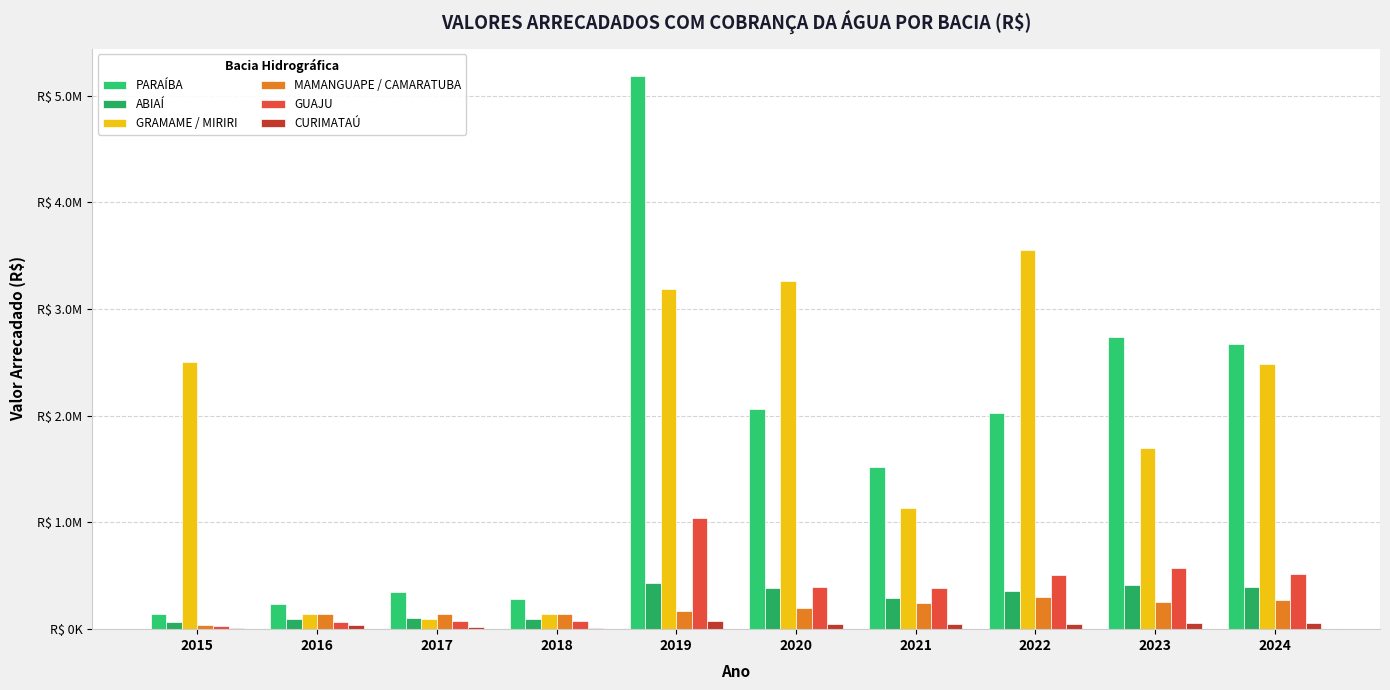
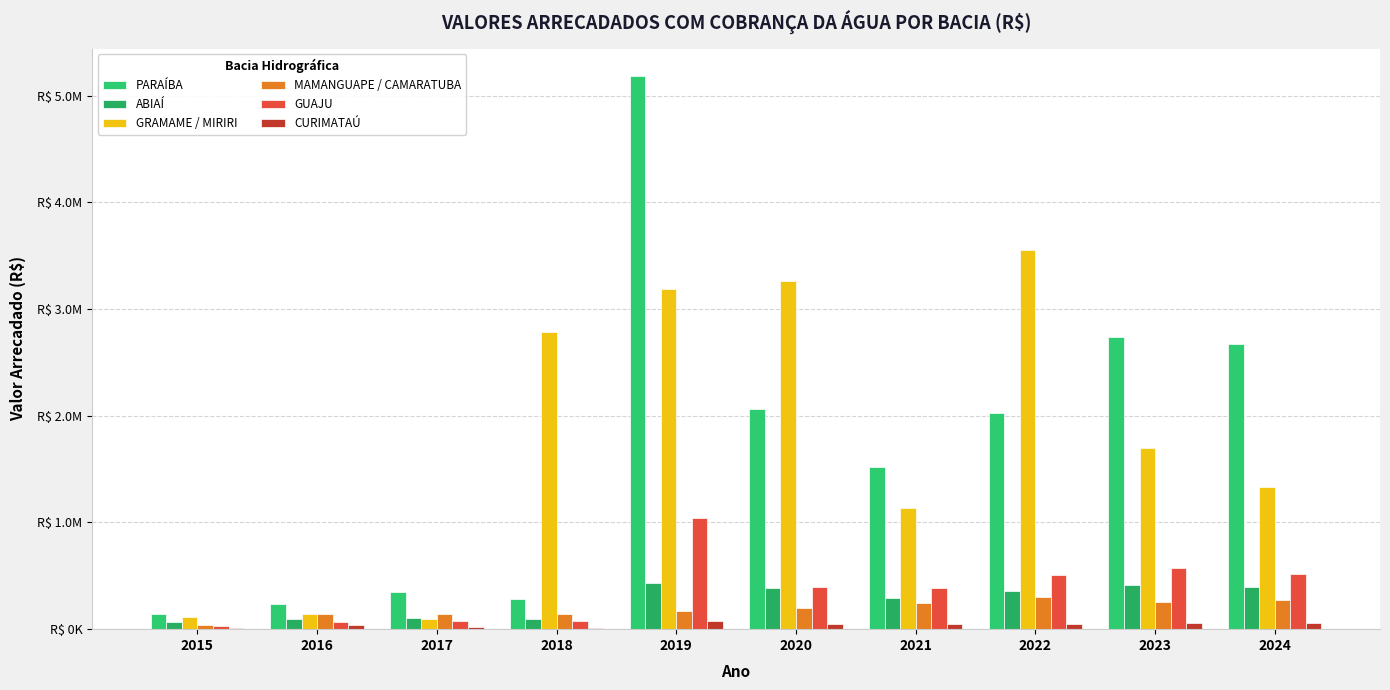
GRAMAME / MIRIRI, 2015: R$ 2500000 -> R$ 110000
GRAMAME / MIRIRI, 2018: R$ 140000 -> R$ 2790000
GRAMAME / MIRIRI, 2024: R$ 2480000 -> R$ 1330000
